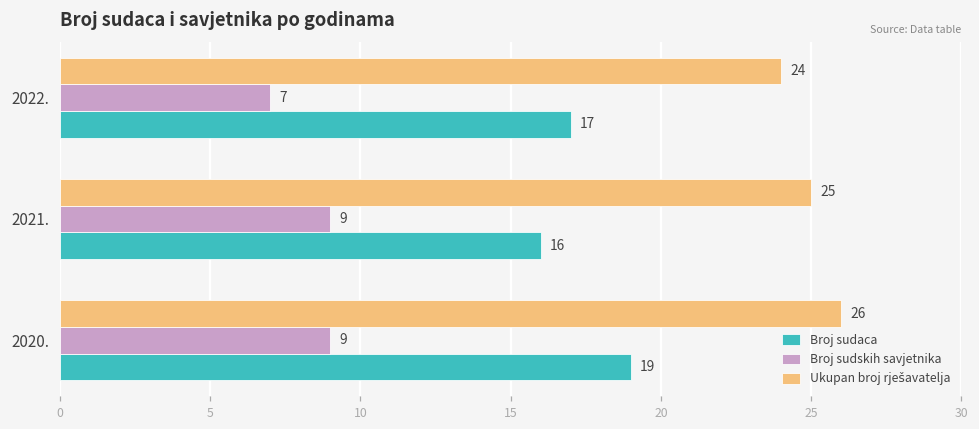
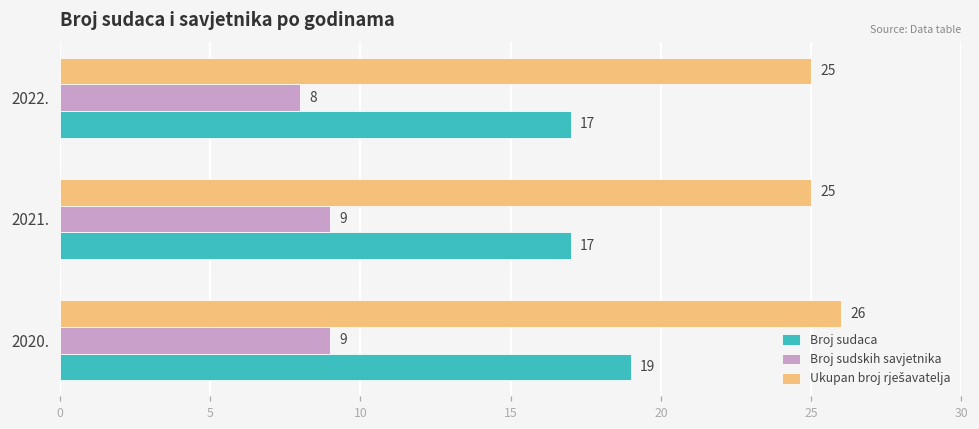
Ukupan broj rješavatelja, 2022.: 24 -> 25
Broj sudskih savjetnika, 2022.: 7 -> 8
Broj sudaca, 2021.: 16 -> 17
